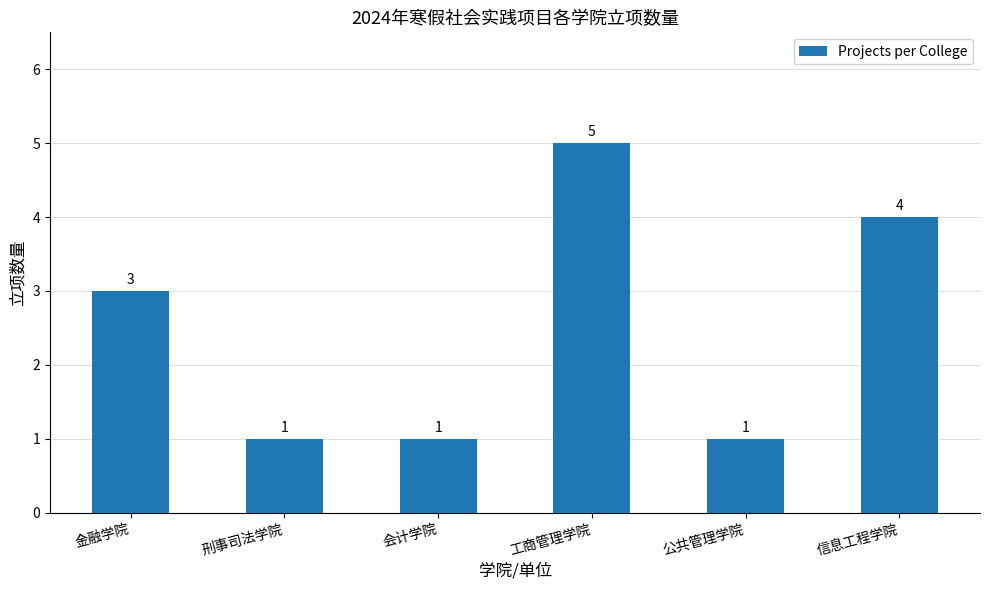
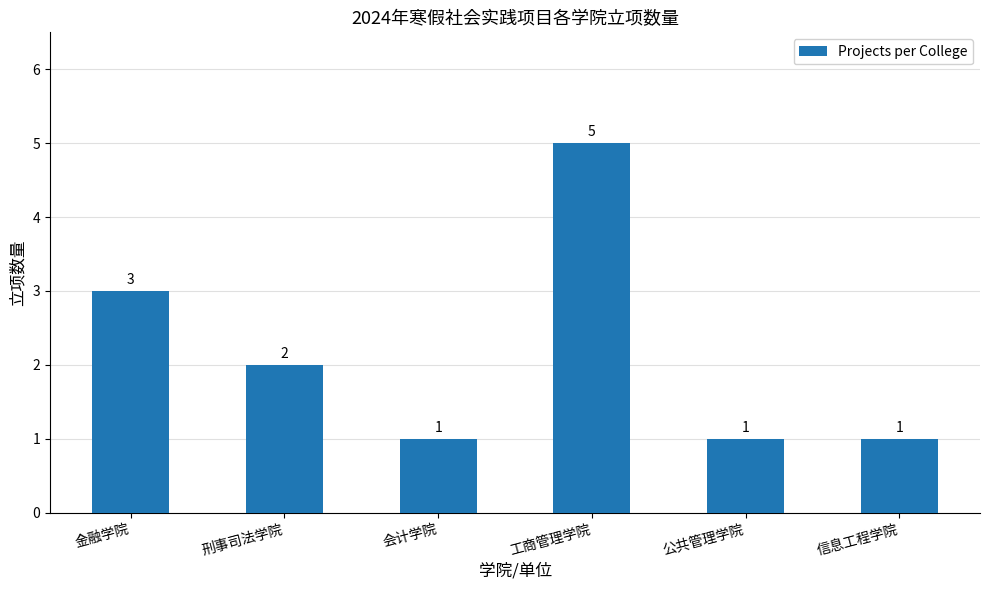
刑事司法学院: 1 -> 2
信息工程学院: 4 -> 1
